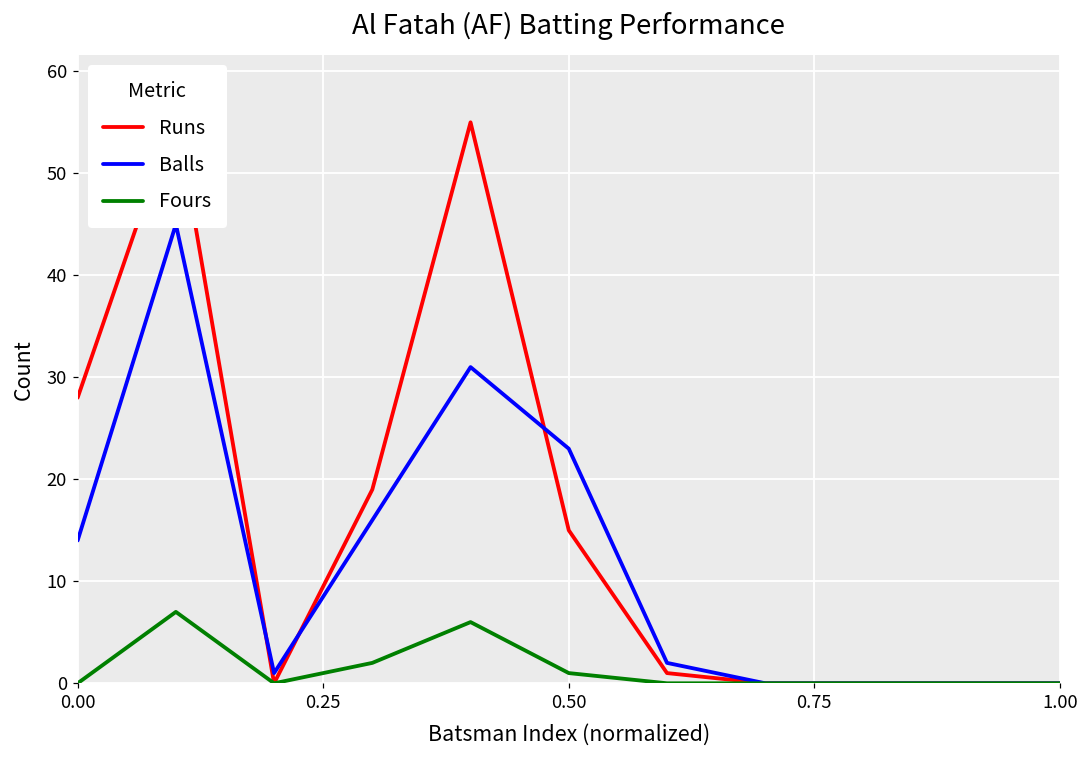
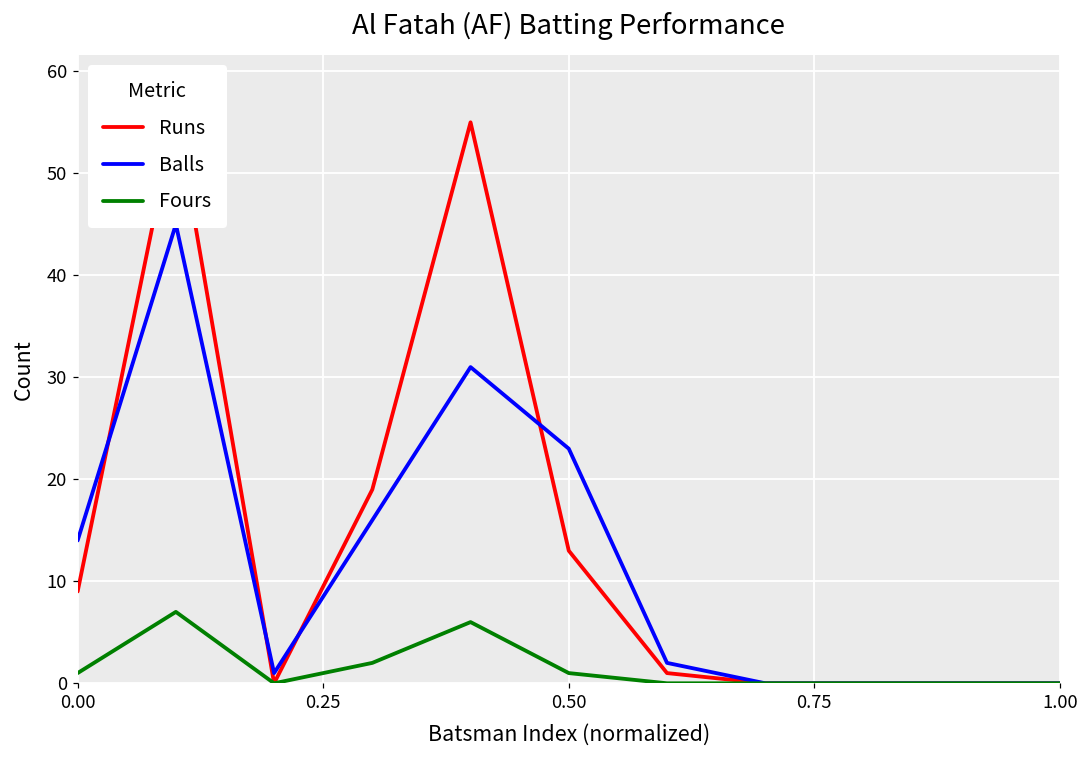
Runs, 0.00: 28 -> 9
Fours, 0.00: 0 -> 1
Runs, 0.50: 15 -> 13
